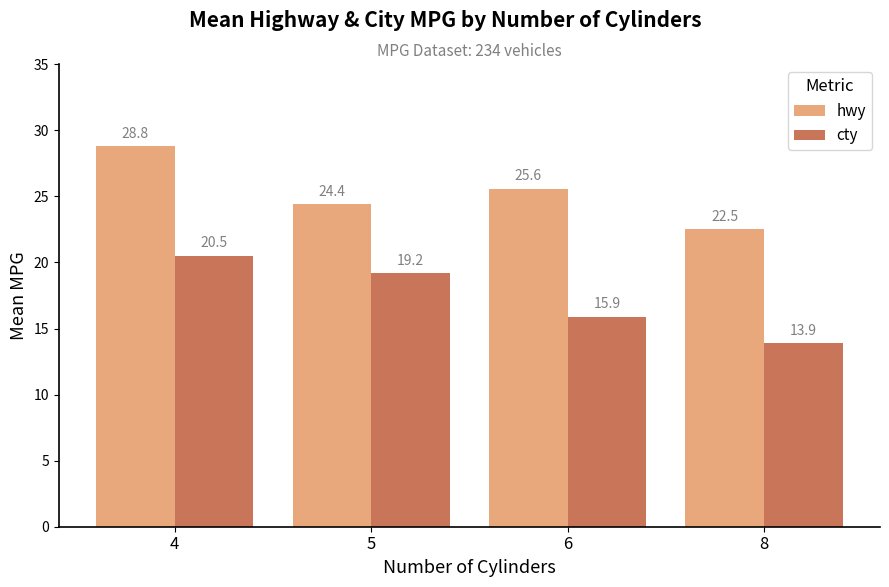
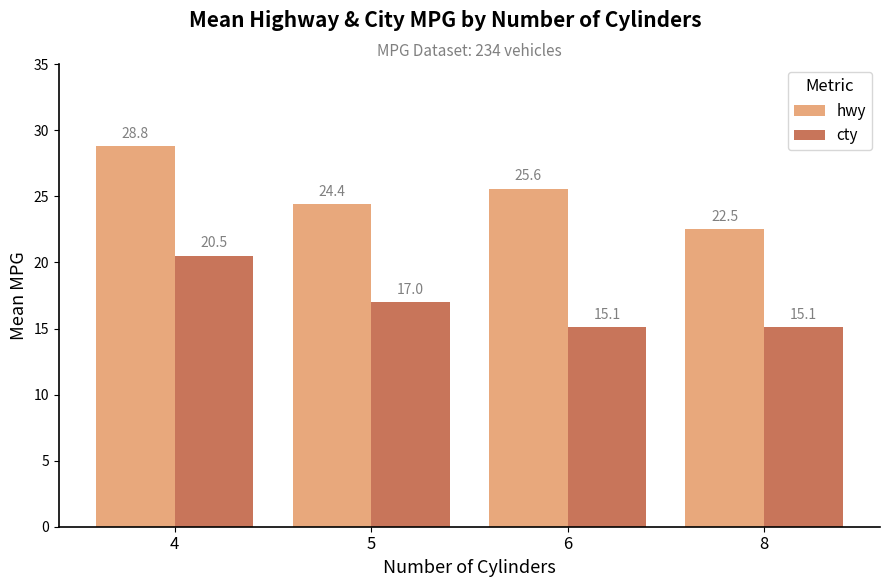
cty, 5: 19.2 -> 17.0
cty, 6: 15.9 -> 15.1
cty, 8: 13.9 -> 15.1
